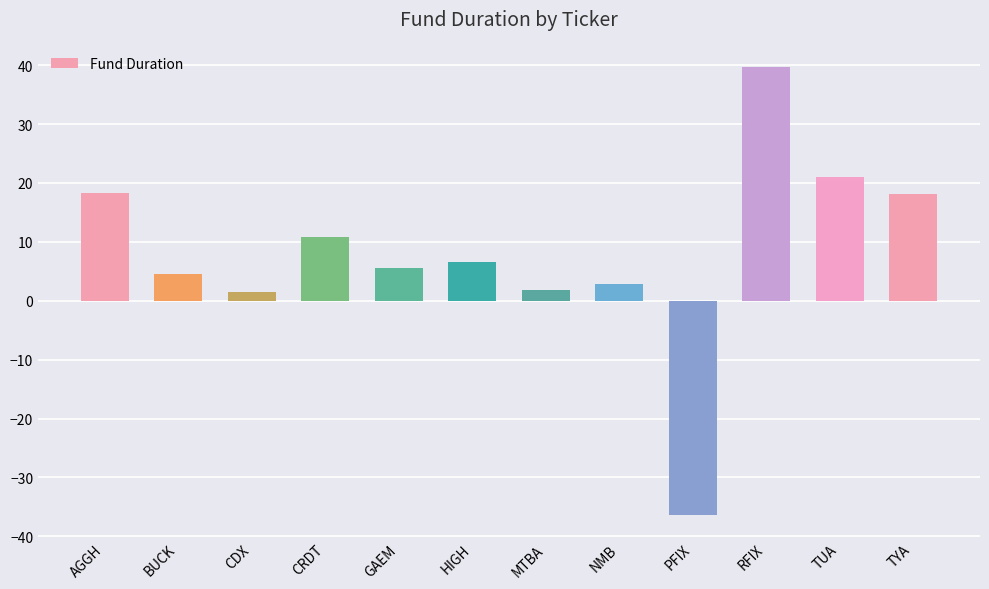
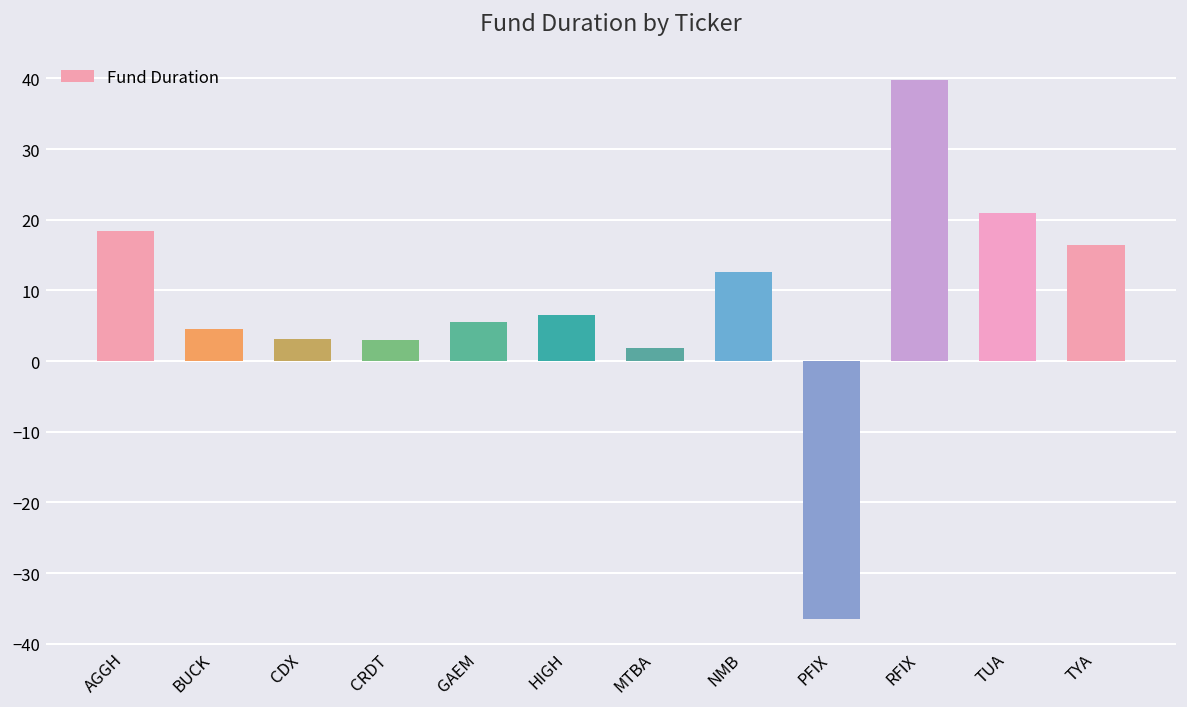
CDX: 2 -> 3
CRDT: 11 -> 3
NMB: 3 -> 13
TYA: 18 -> 16
